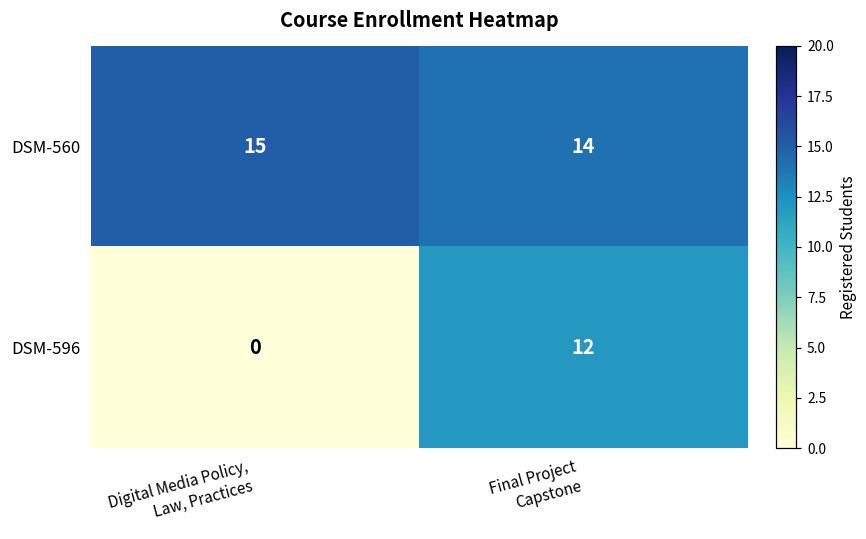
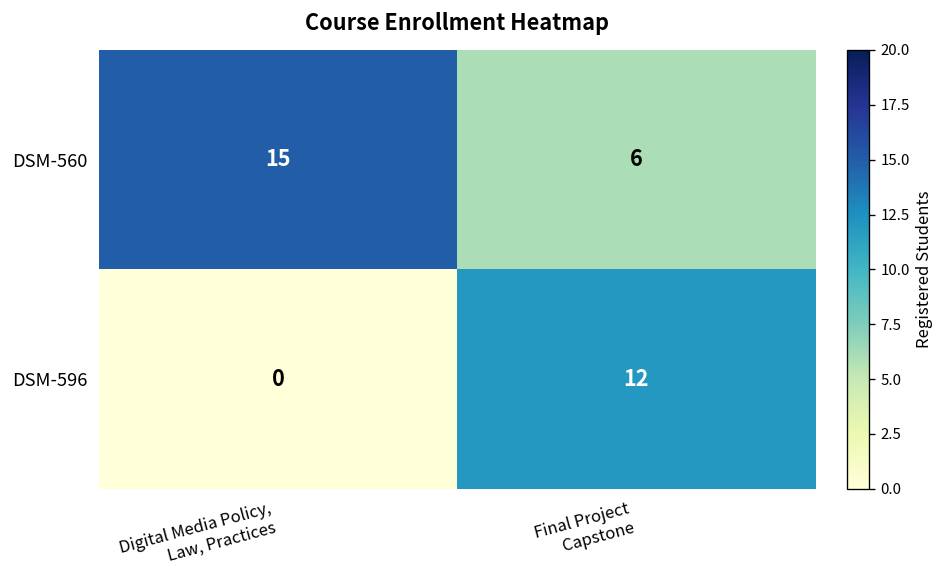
DSM-560, Final Project Capstone: 14 -> 6
